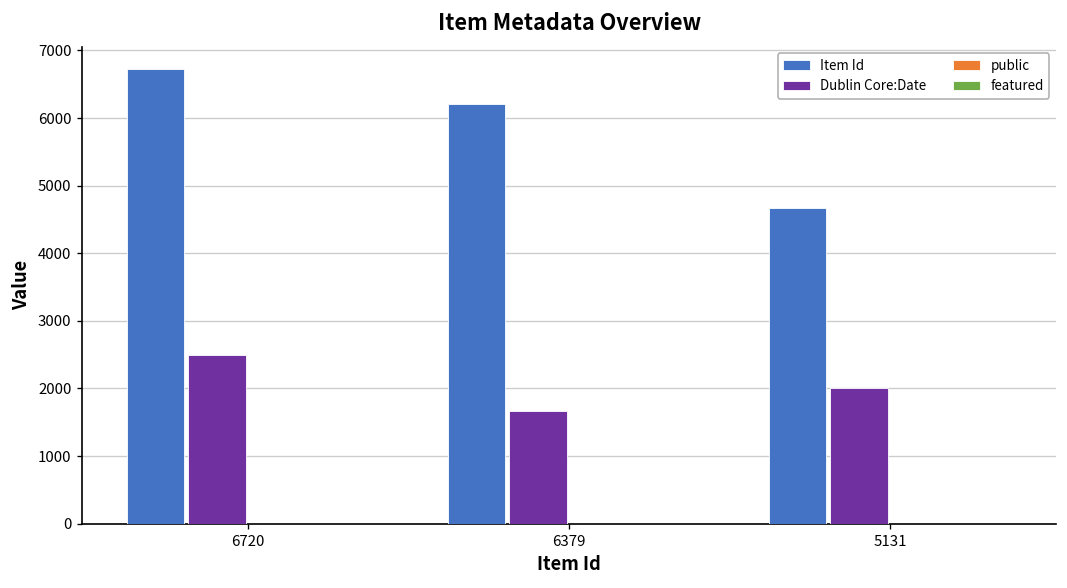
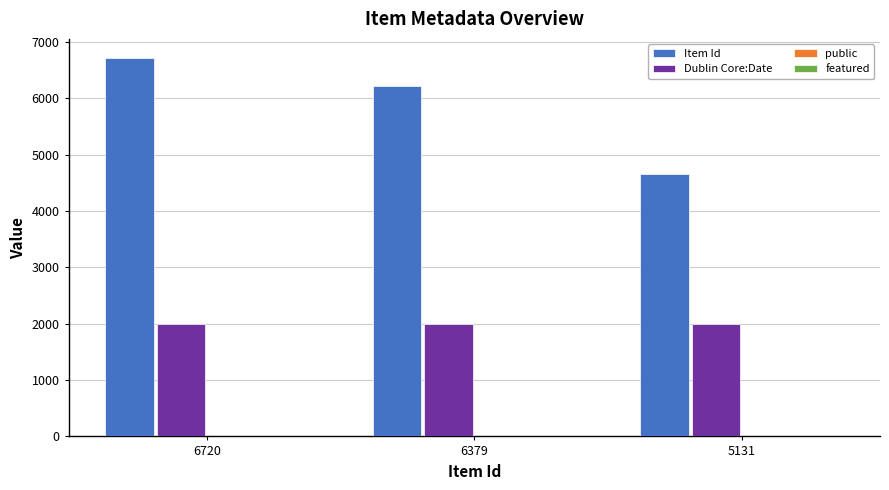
Dublin Core:Date, 6720: 2500 -> 2000
Dublin Core:Date, 6379: 1700 -> 2000
